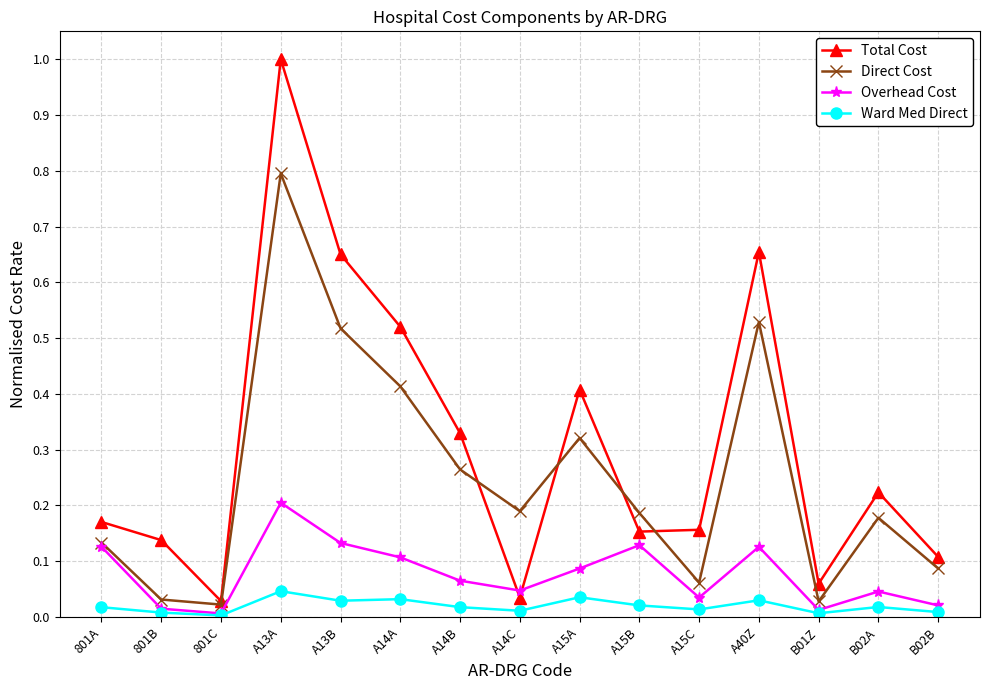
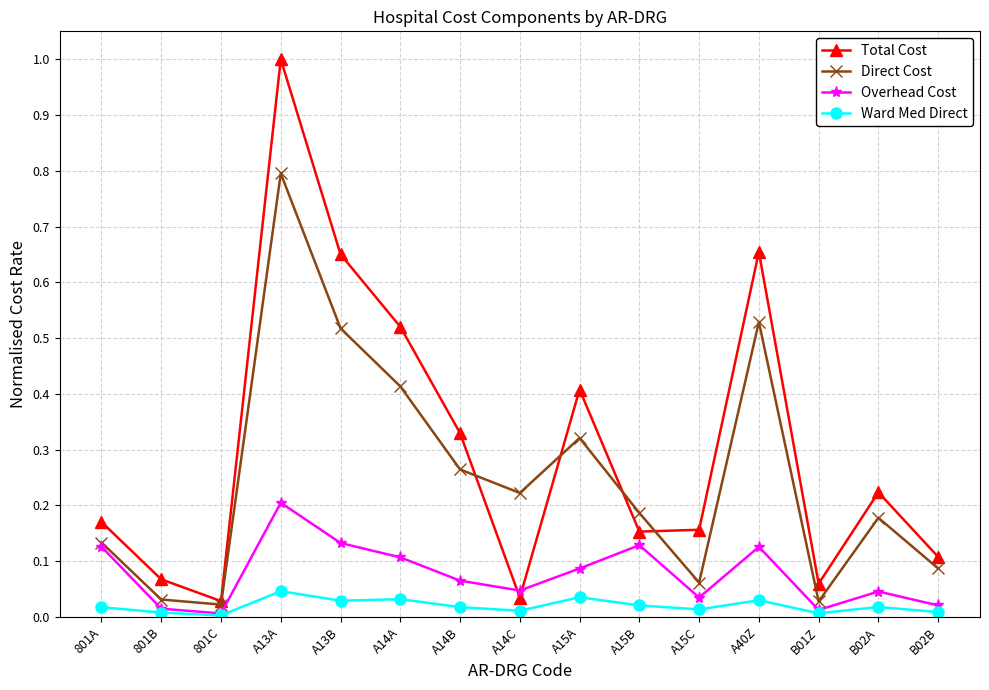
Total Cost, 801B: 0.14 -> 0.07
Direct Cost, A14C: 0.19 -> 0.22
